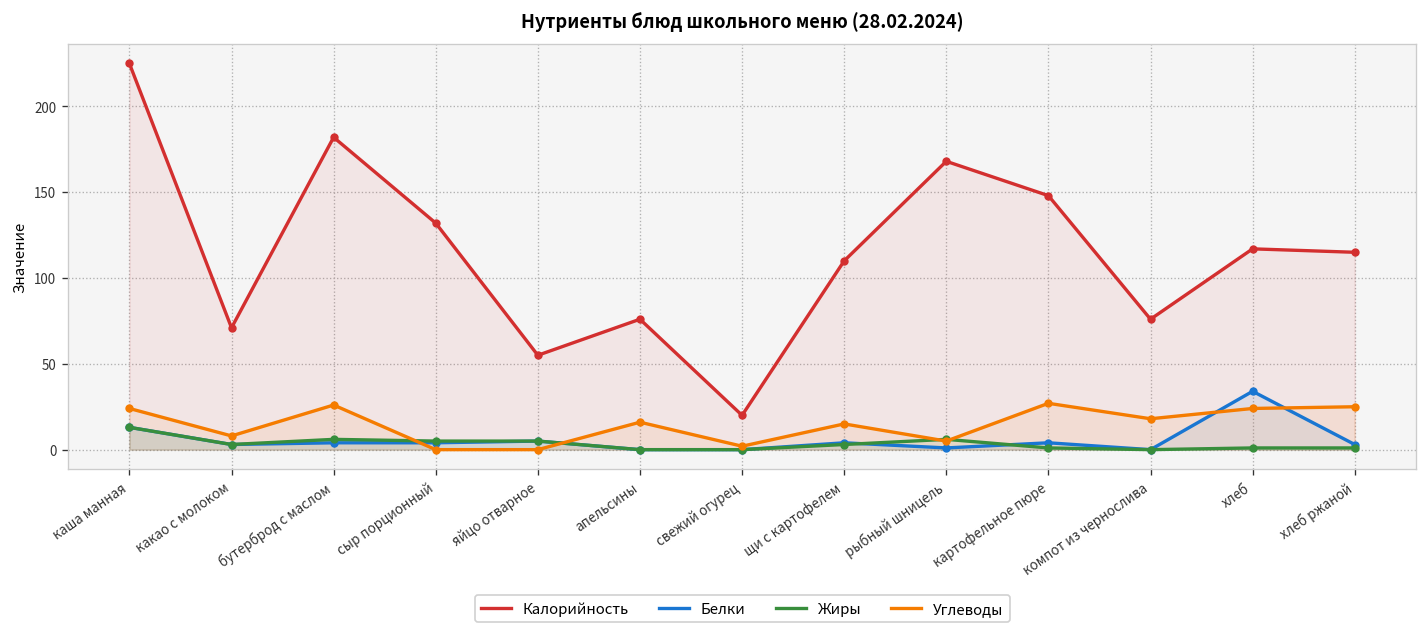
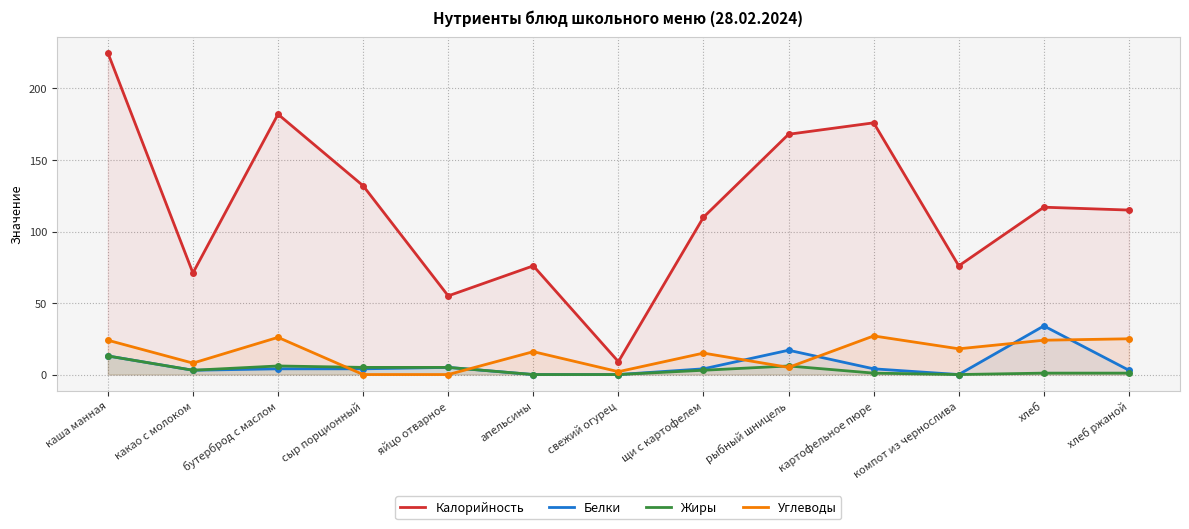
Калорийность, свежий огурец: 20 -> 9
Белки, рыбный шницель: 1 -> 17
Калорийность, картофельное пюре: 148 -> 176
